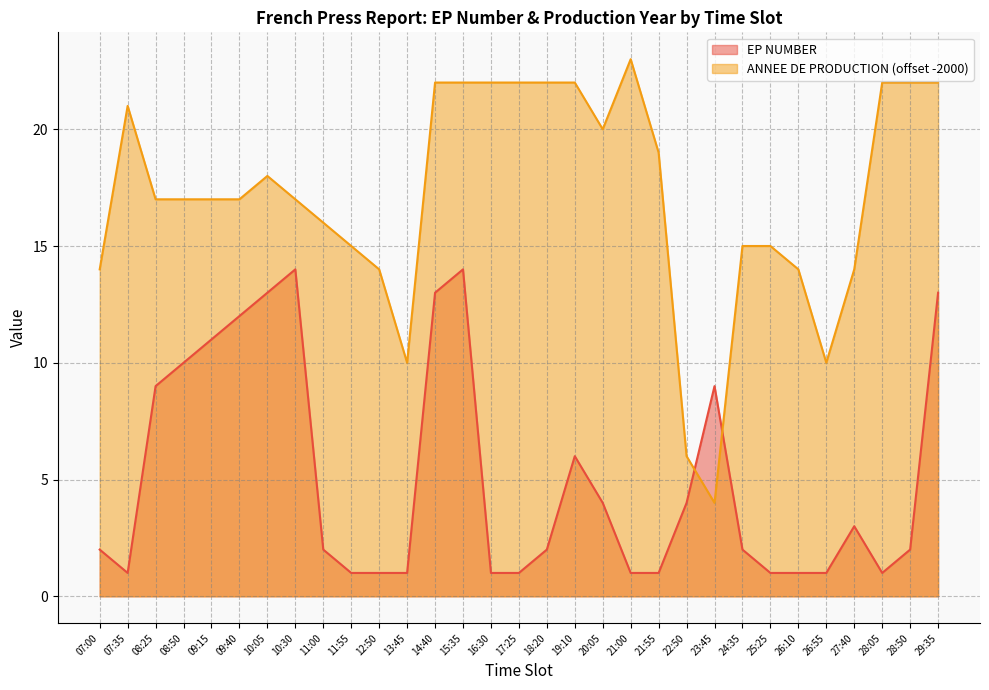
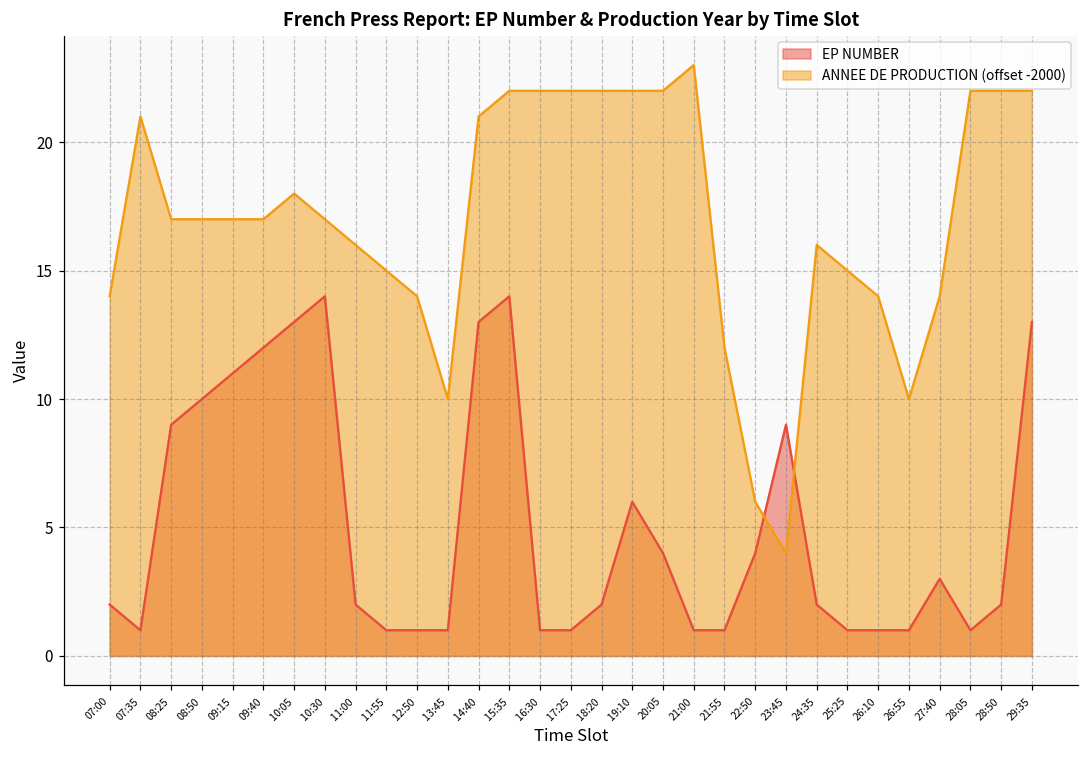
ANNEE DE PRODUCTION (offset -2000), 14:40: 22.0 -> 21.0
ANNEE DE PRODUCTION (offset -2000), 20:05: 20.0 -> 22.0
ANNEE DE PRODUCTION (offset -2000), 21:55: 19.0 -> 12.0
ANNEE DE PRODUCTION (offset -2000), 24:35: 15.0 -> 16.0
